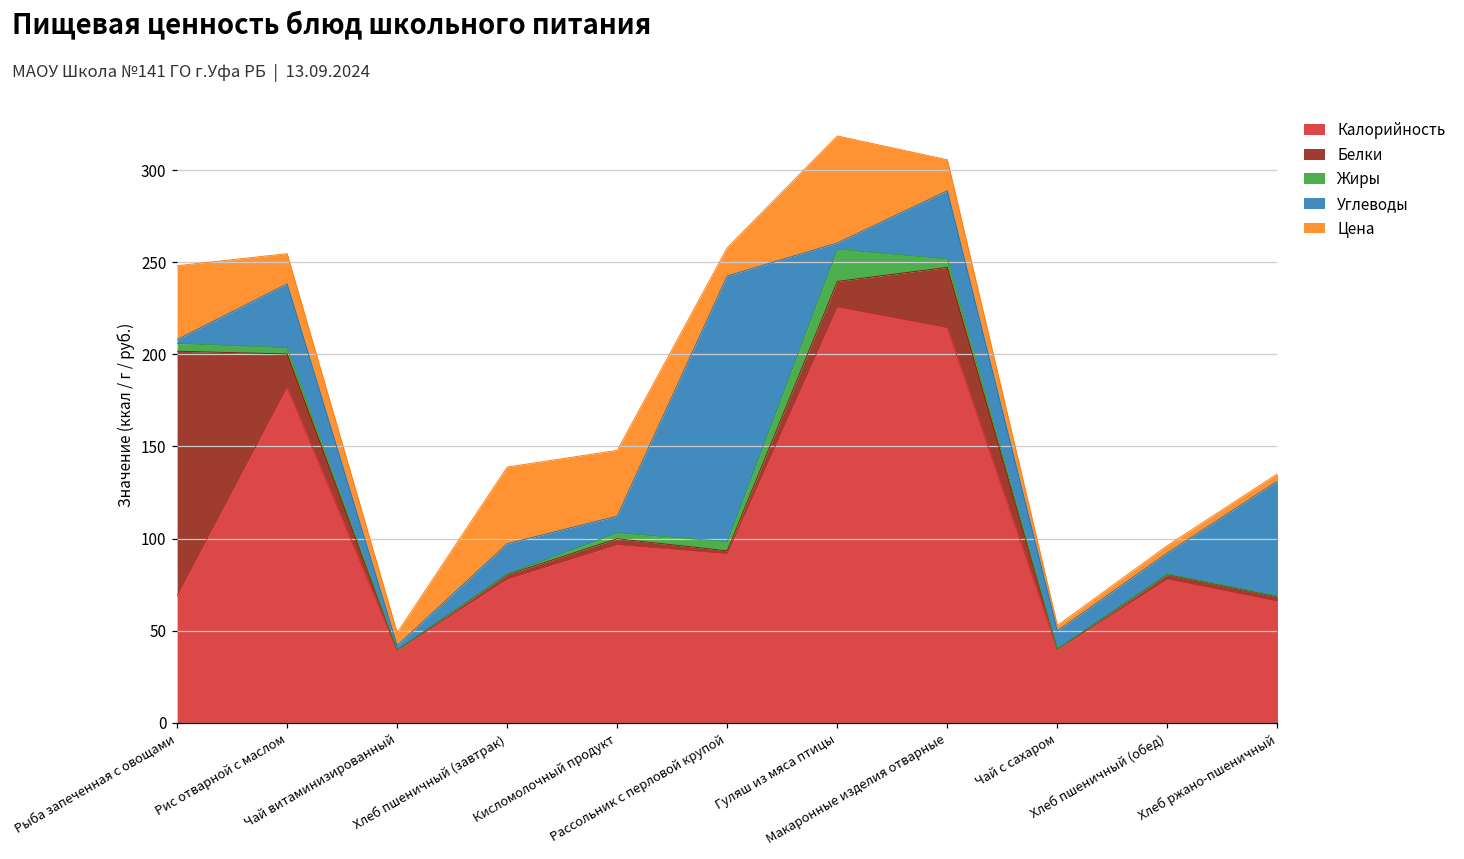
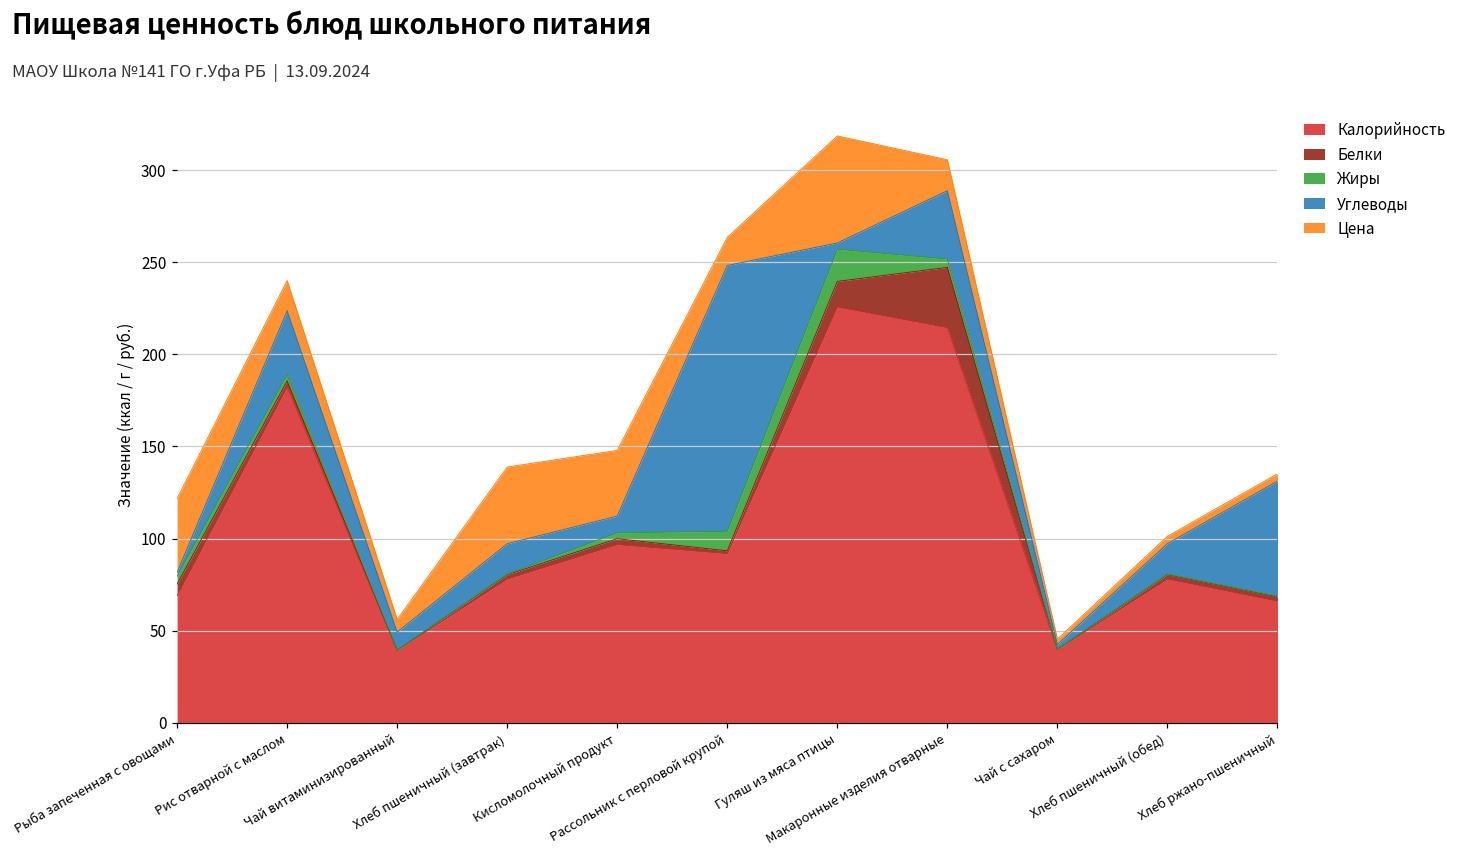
Белки, Рыба запеченная с овощами: 133 -> 6
Белки, Рис отварной с маслом: 18 -> 3
Углеводы, Чай витаминизированный: 3 -> 10
Жиры, Рассольник с перловой крупой: 5 -> 11
Углеводы, Чай с сахаром: 10 -> 3
Углеводы, Хлеб пшеничный (обед): 12 -> 17
